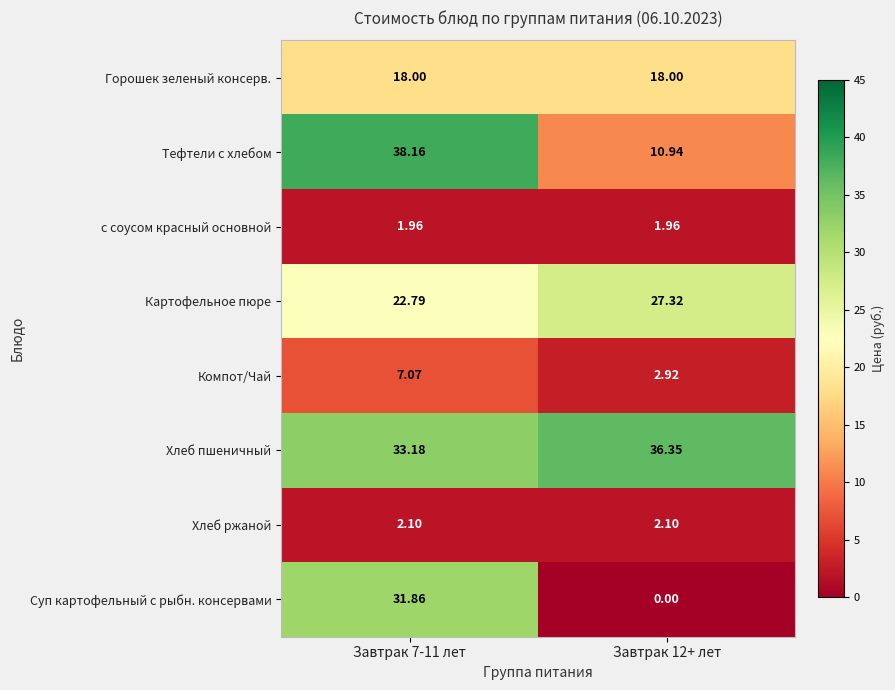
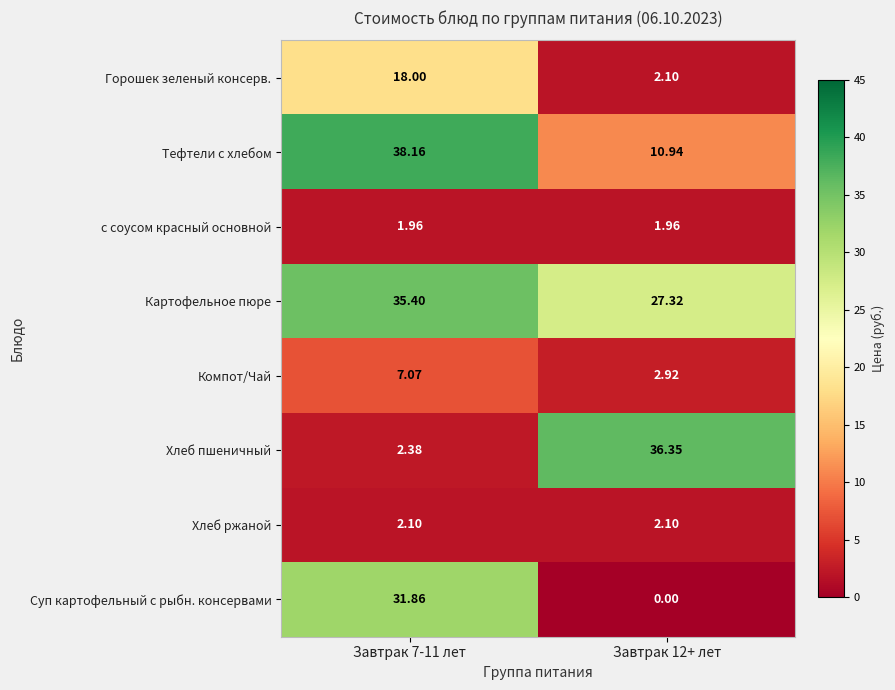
Горошек зеленый консерв., Завтрак 12+ лет: 18.00 -> 2.10
Картофельное пюре, Завтрак 7-11 лет: 22.79 -> 35.40
Хлеб пшеничный, Завтрак 7-11 лет: 33.18 -> 2.38
